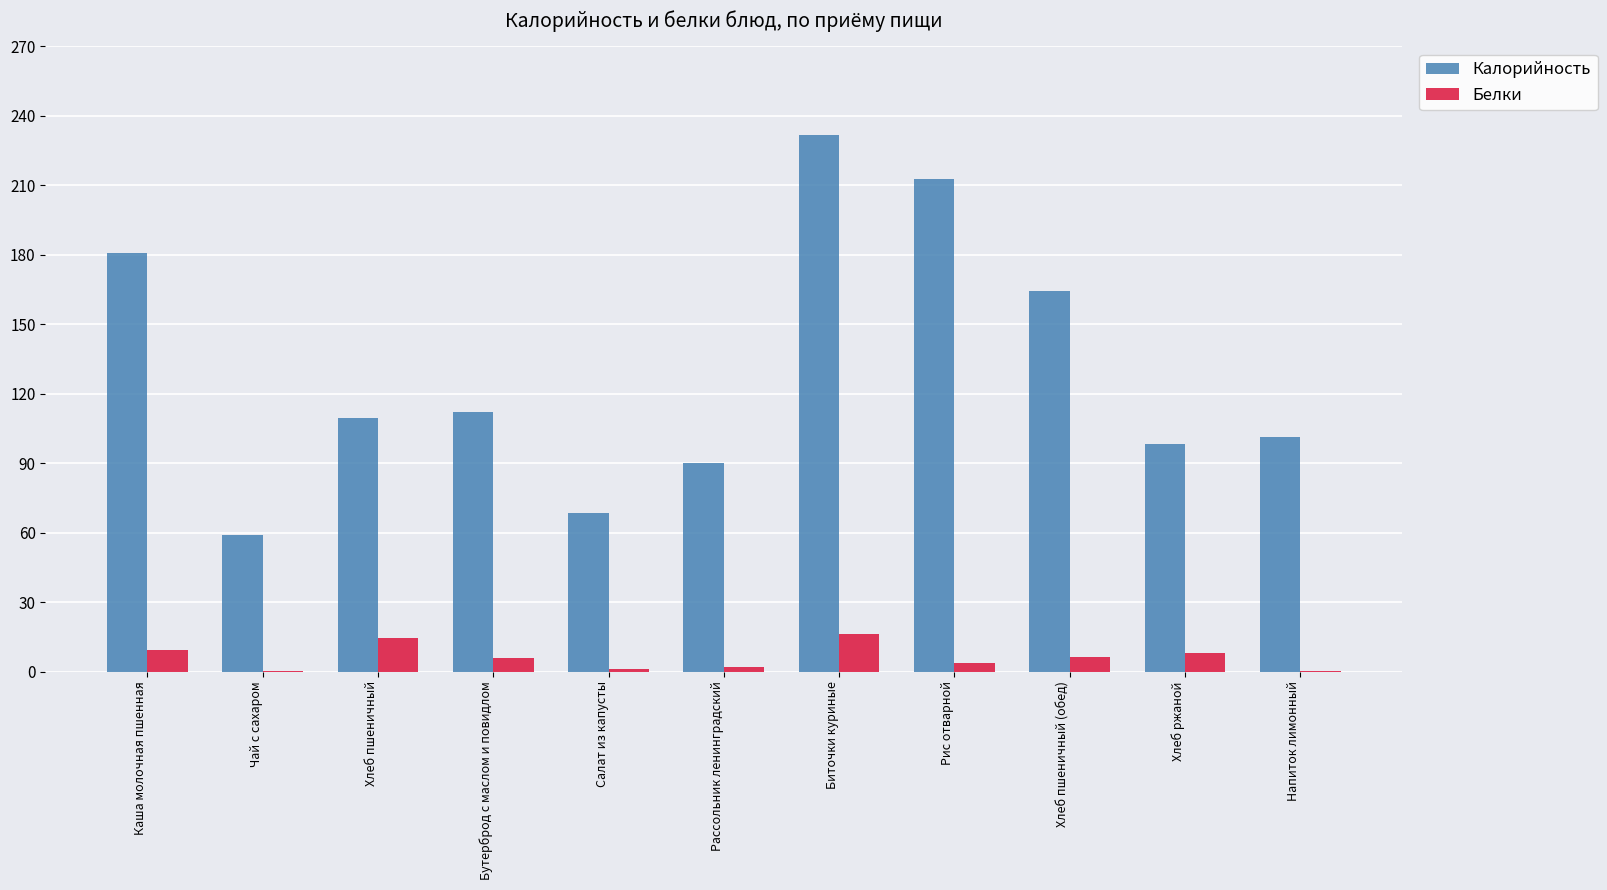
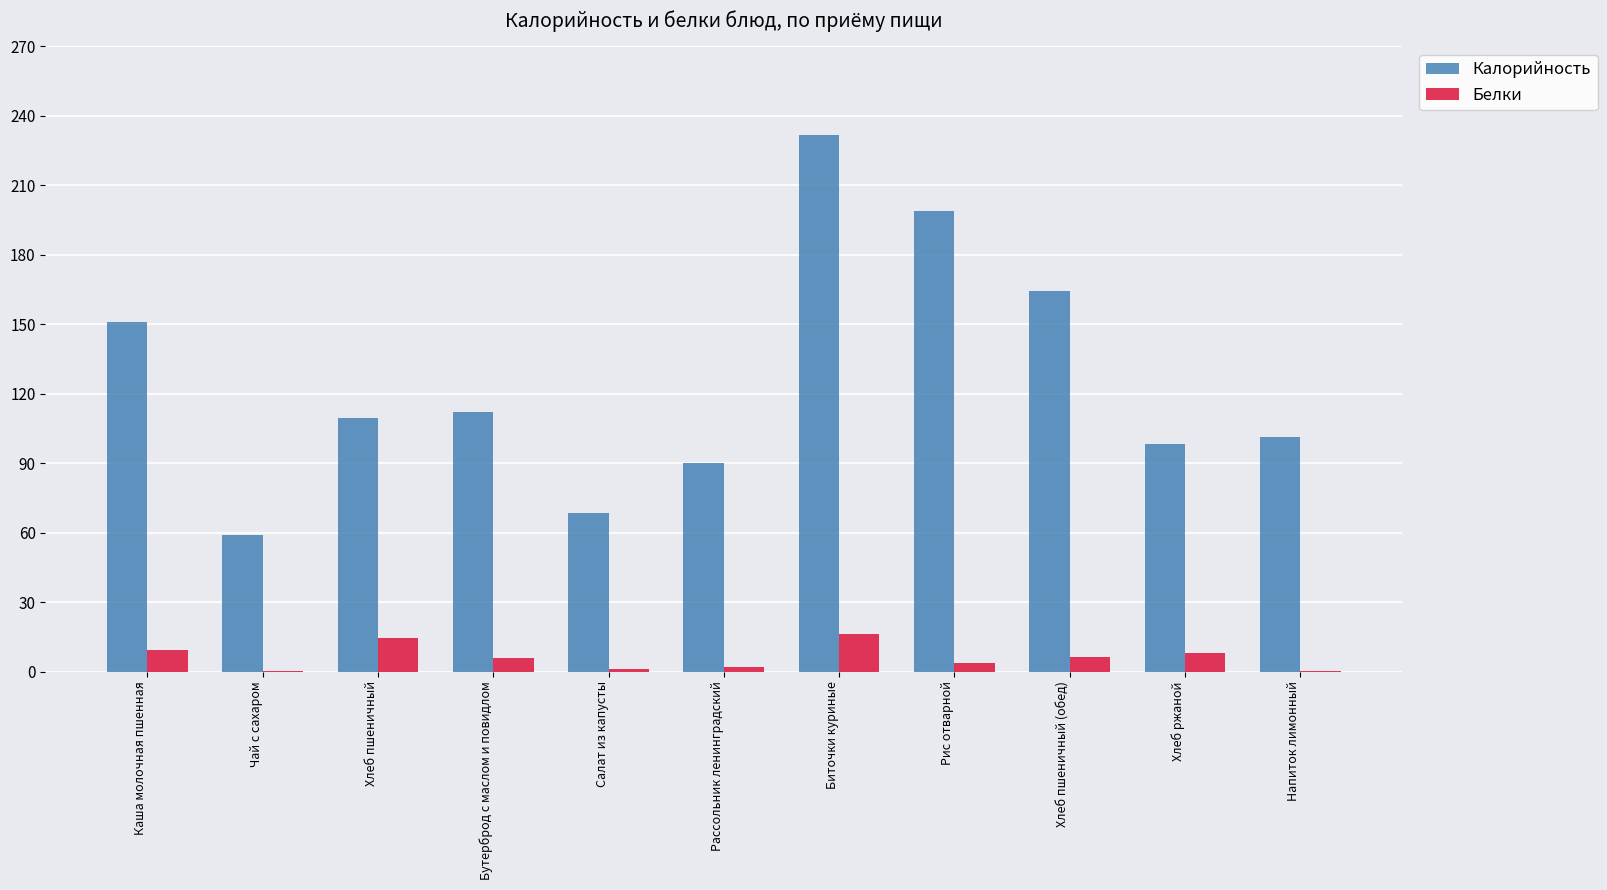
Калорийность, Каша молочная пшенная: 181 -> 151
Калорийность, Рис отварной: 213 -> 199
